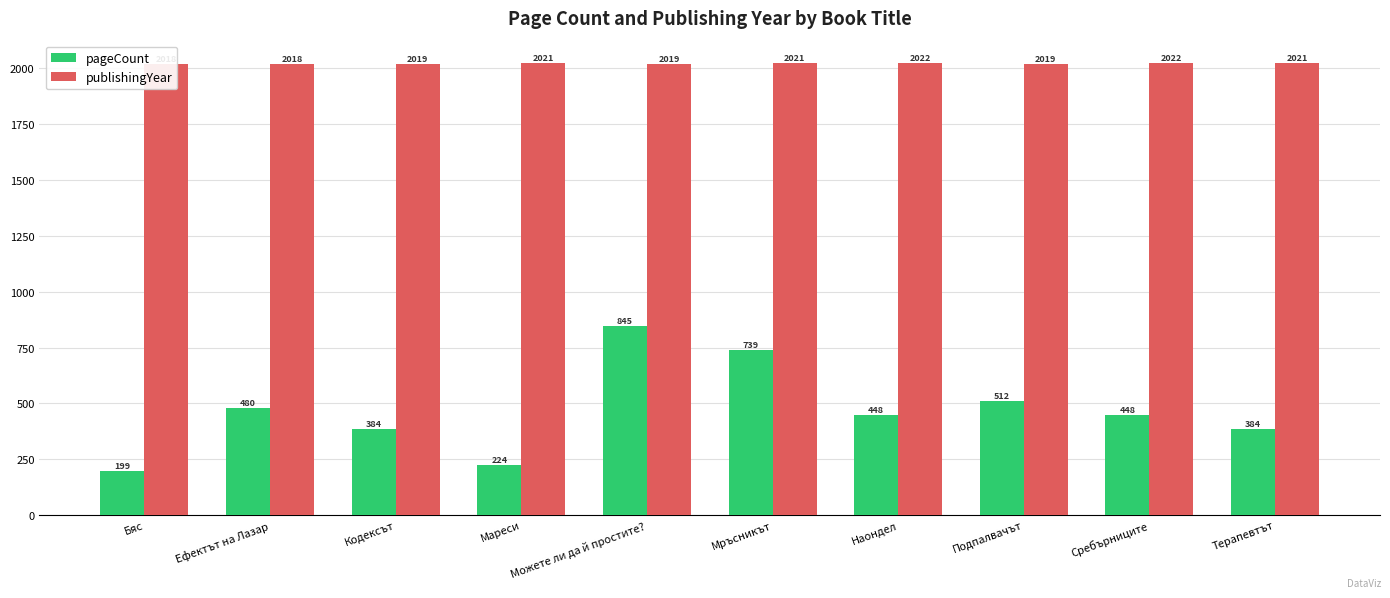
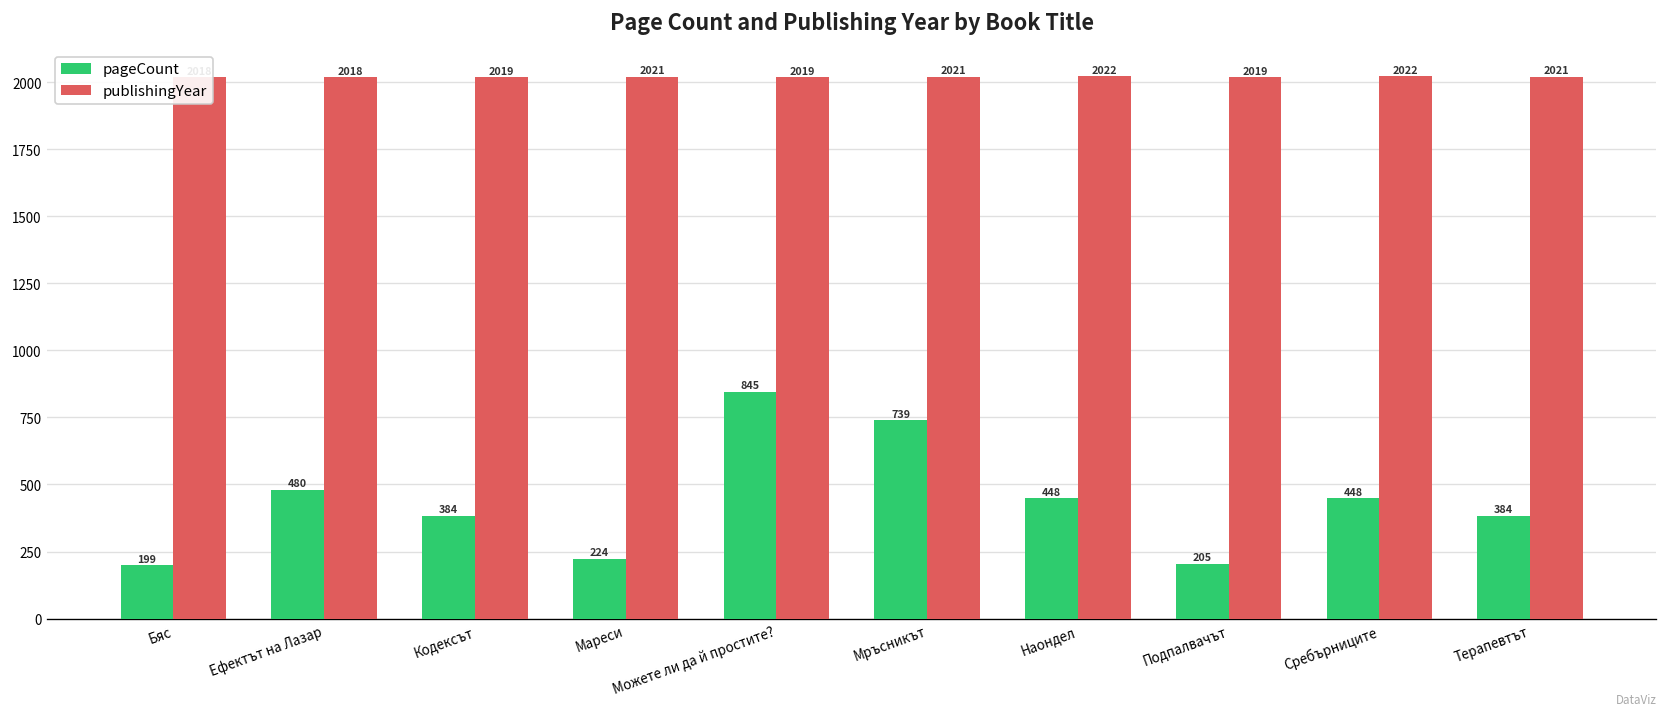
pageCount, Подпалвачът: 512 -> 205
